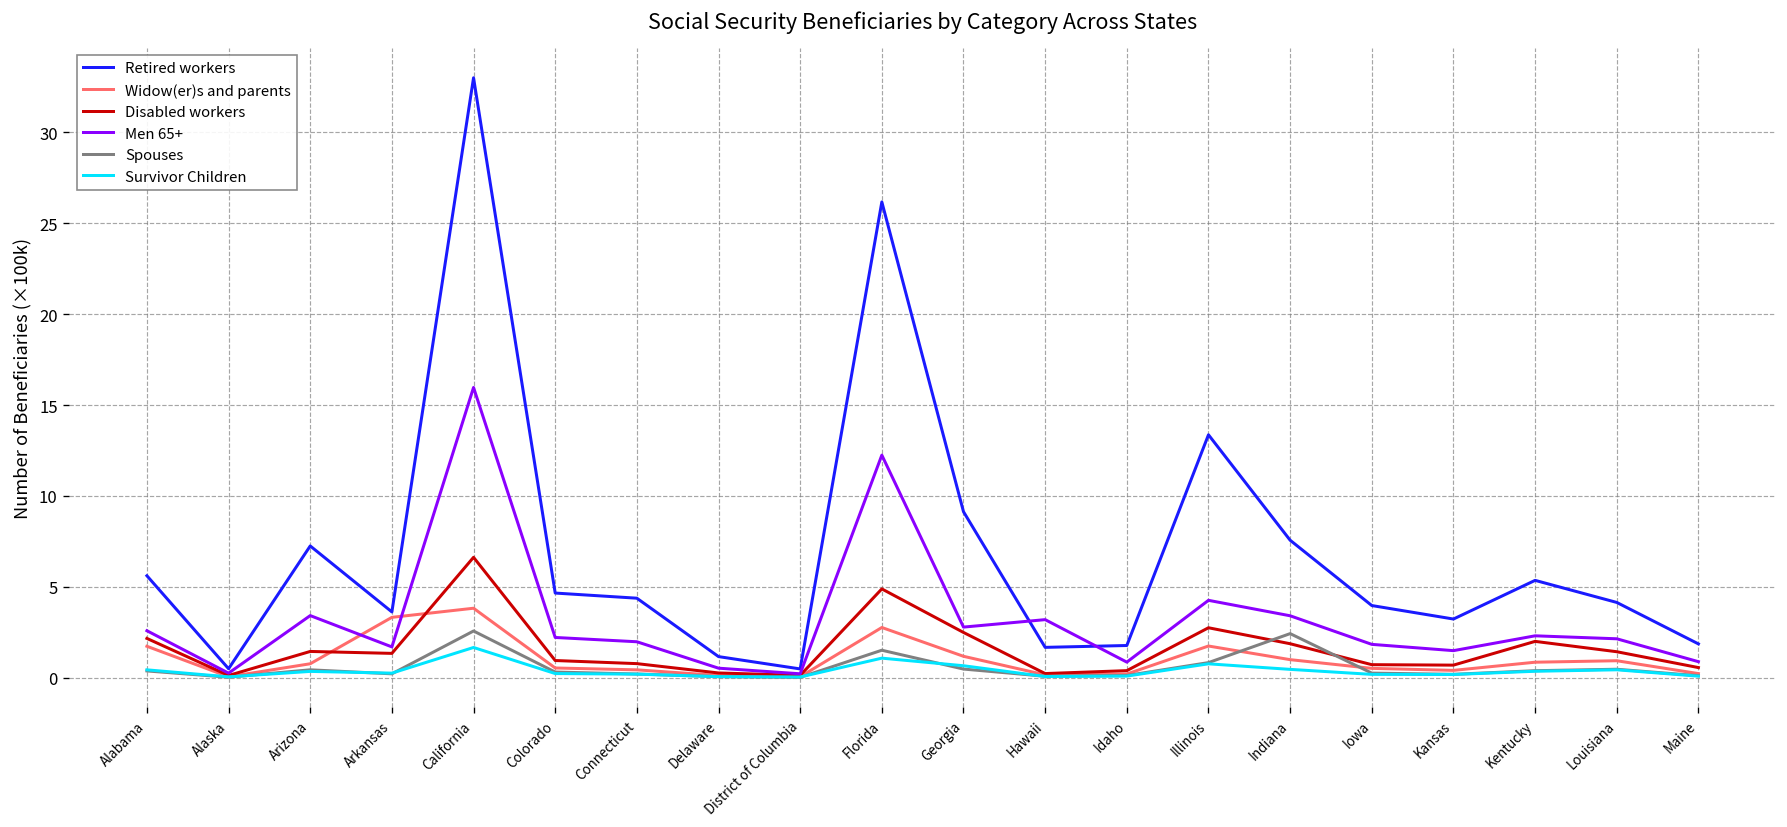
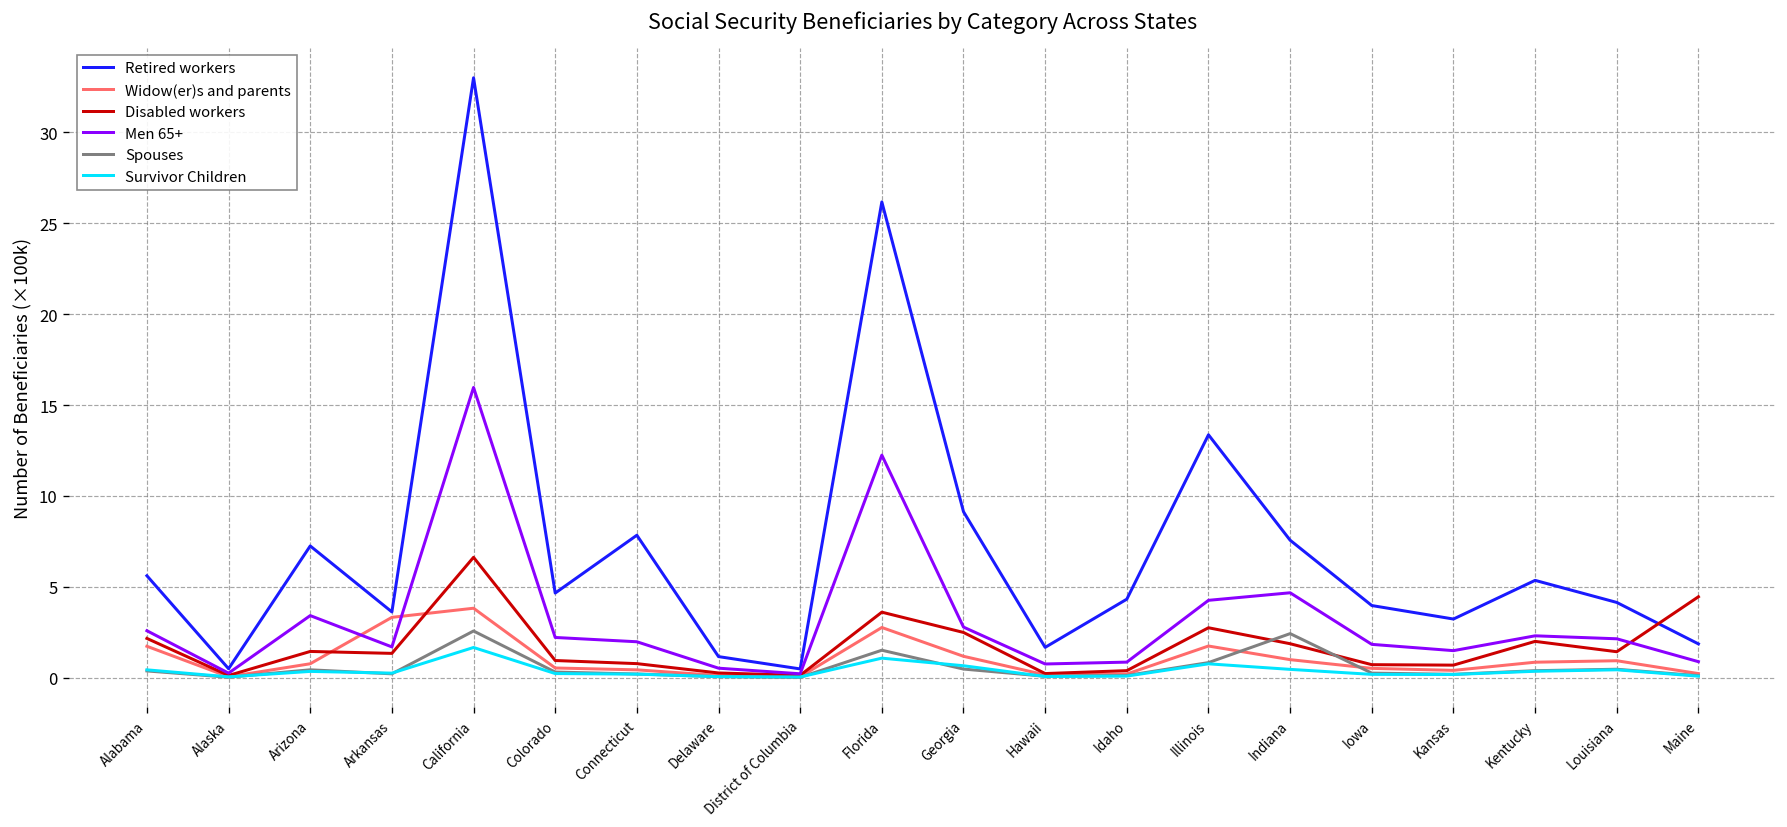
Retired workers, Connecticut: 4.4 -> 7.8
Disabled workers, Florida: 4.9 -> 3.6
Men 65+, Hawaii: 3.2 -> 0.8
Retired workers, Idaho: 1.8 -> 4.3
Men 65+, Indiana: 3.4 -> 4.7
Disabled workers, Maine: 0.6 -> 4.5
